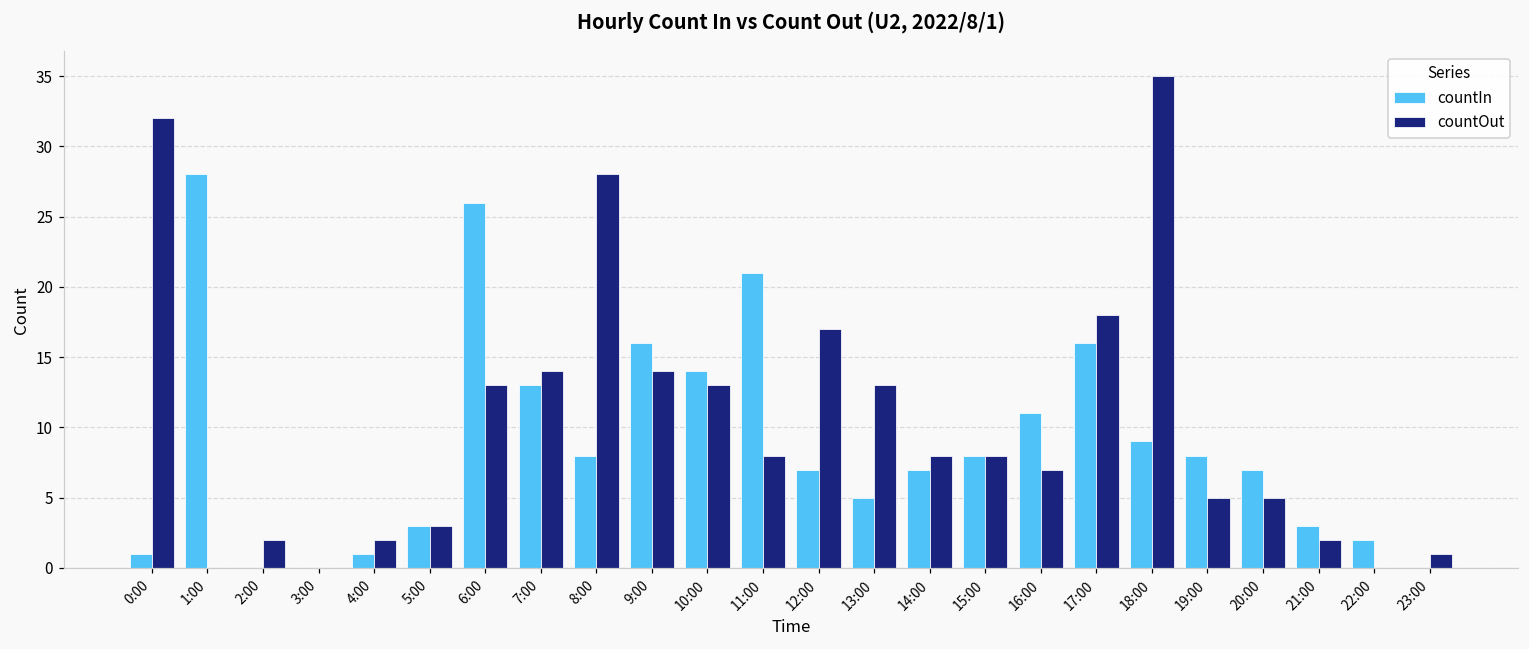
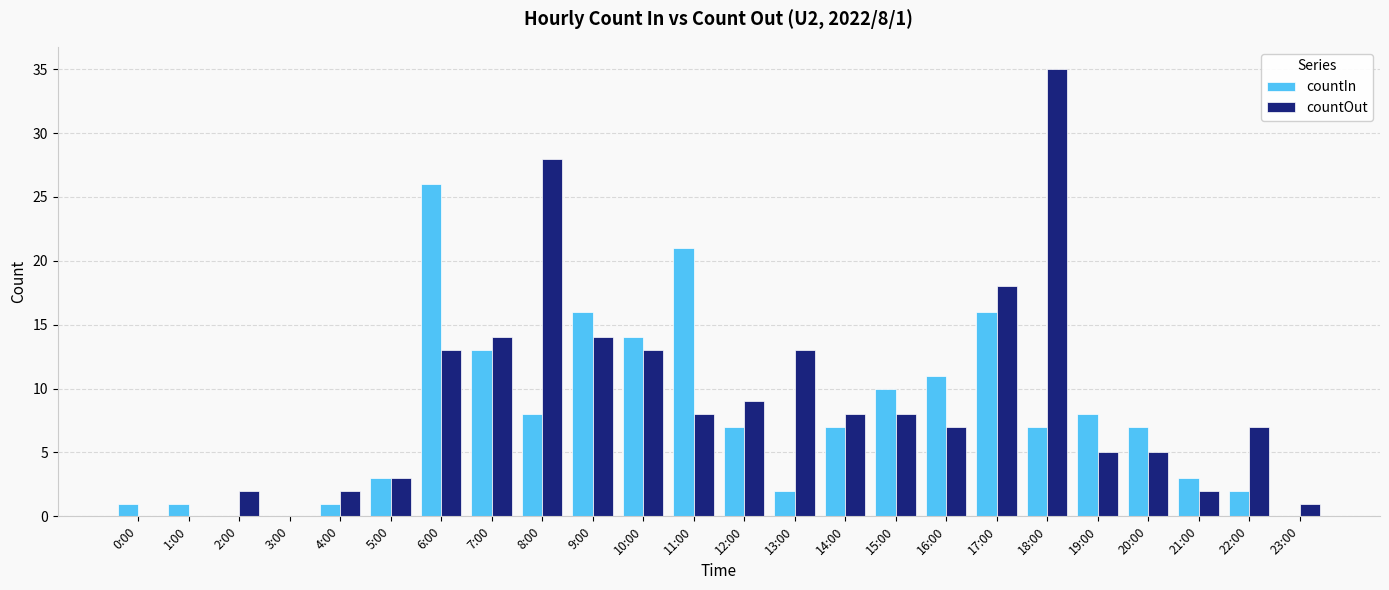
countOut, 0:00: 32 -> 0
countIn, 1:00: 28 -> 1
countOut, 12:00: 17 -> 9
countIn, 13:00: 5 -> 2
countIn, 15:00: 8 -> 10
countIn, 18:00: 9 -> 7
countOut, 22:00: 0 -> 7
